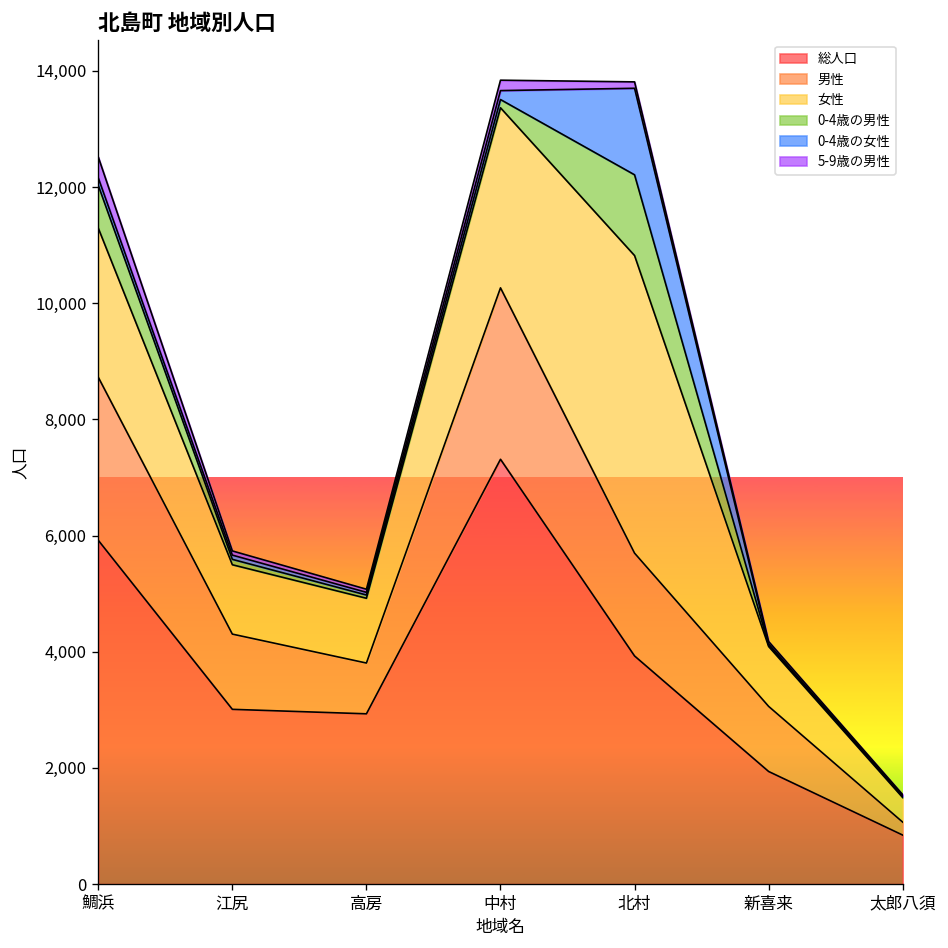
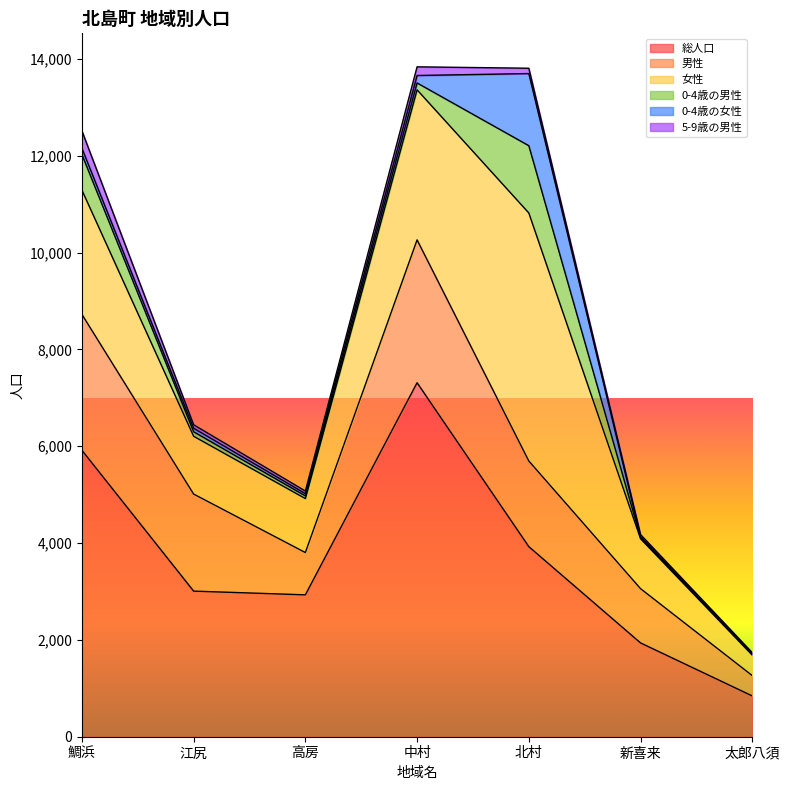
男性, 江尻: 1,300 -> 2,000
男性, 太郎八須: 200 -> 400
